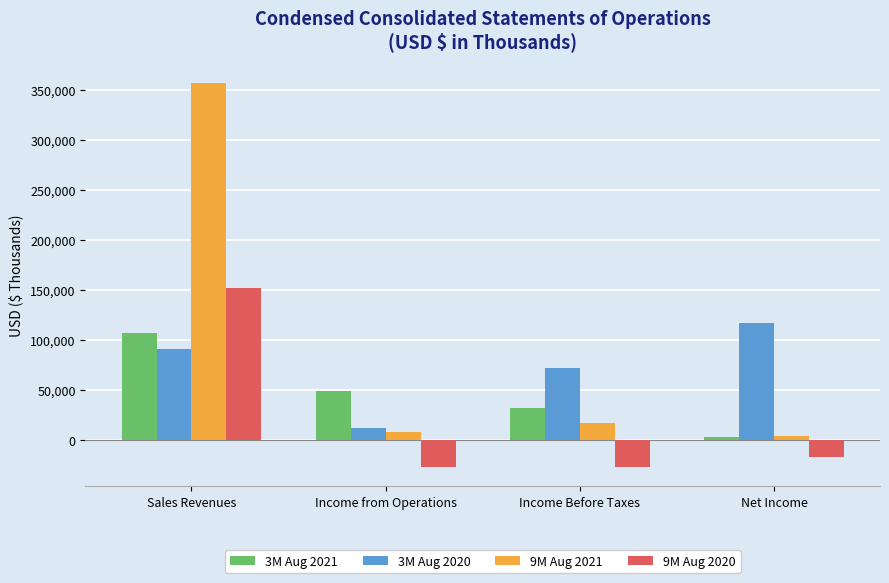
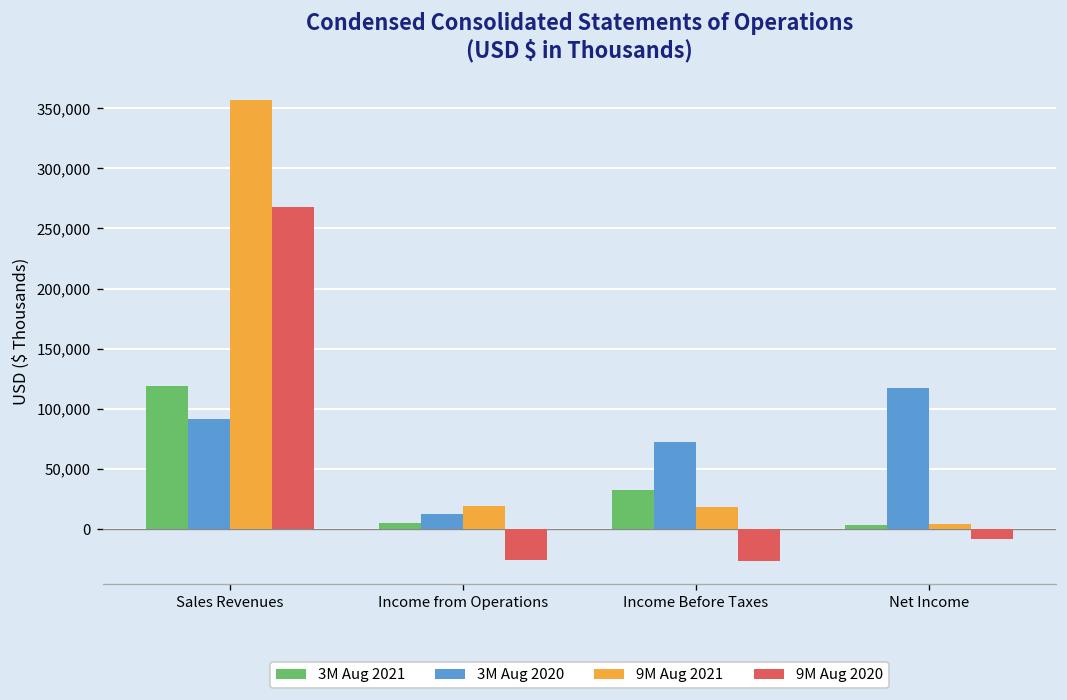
3M Aug 2021, Sales Revenues: 107,000 -> 119,000
9M Aug 2020, Sales Revenues: 152,000 -> 267,000
3M Aug 2021, Income from Operations: 49,000 -> 4,000
9M Aug 2021, Income from Operations: 9,000 -> 19,000
9M Aug 2020, Net Income: -17,000 -> -9,000
